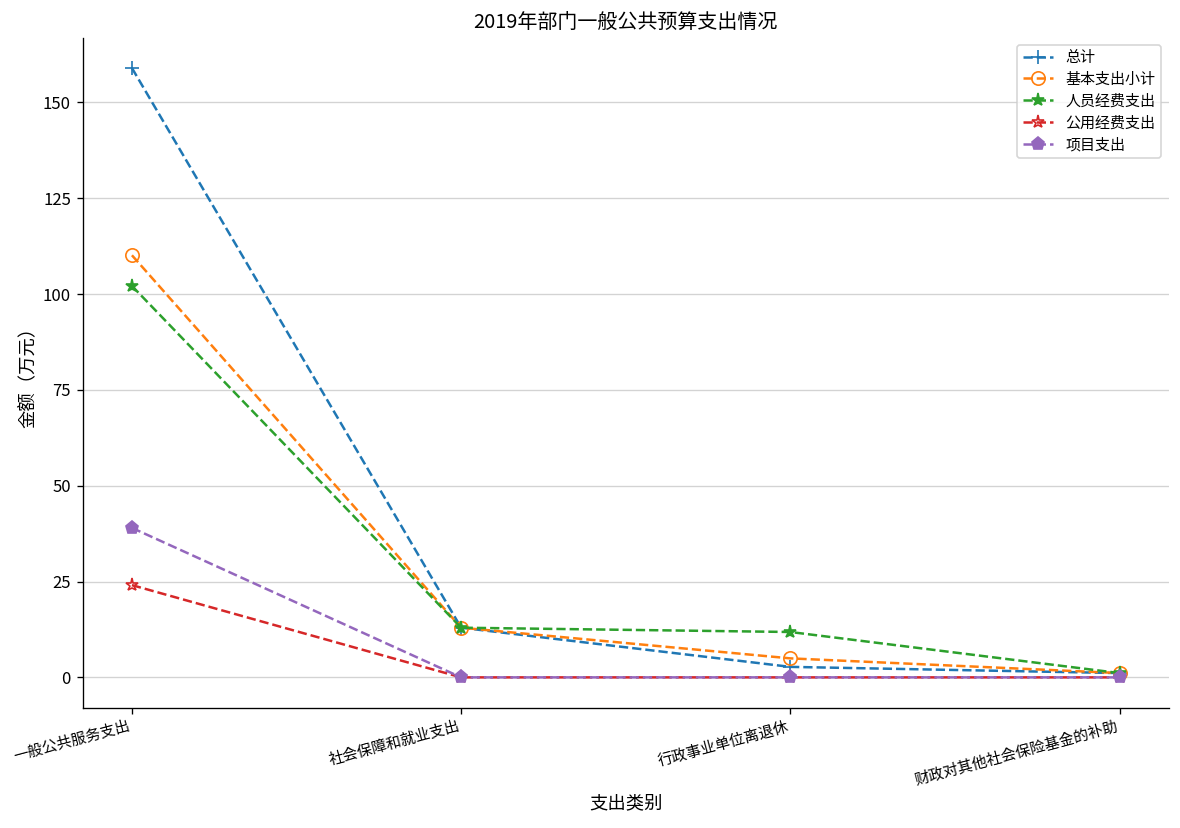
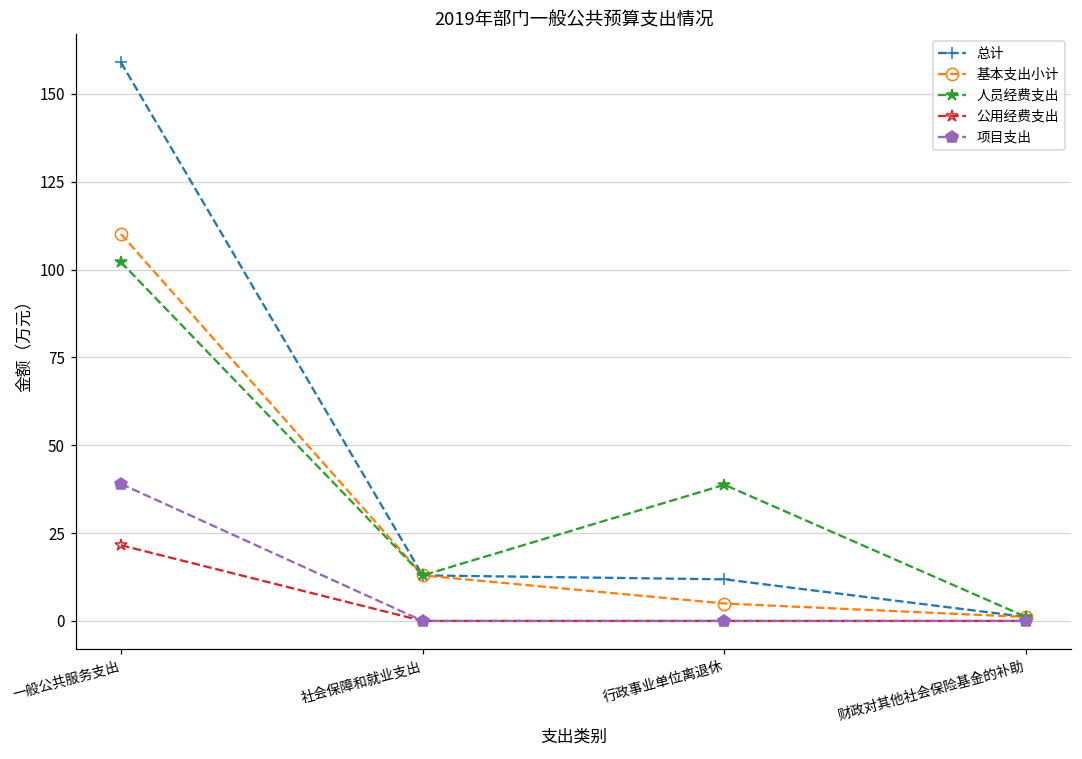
公用经费支出, 一般公共服务支出: 24 -> 22
总计, 行政事业单位离退休: 3 -> 12
人员经费支出, 行政事业单位离退休: 12 -> 39
